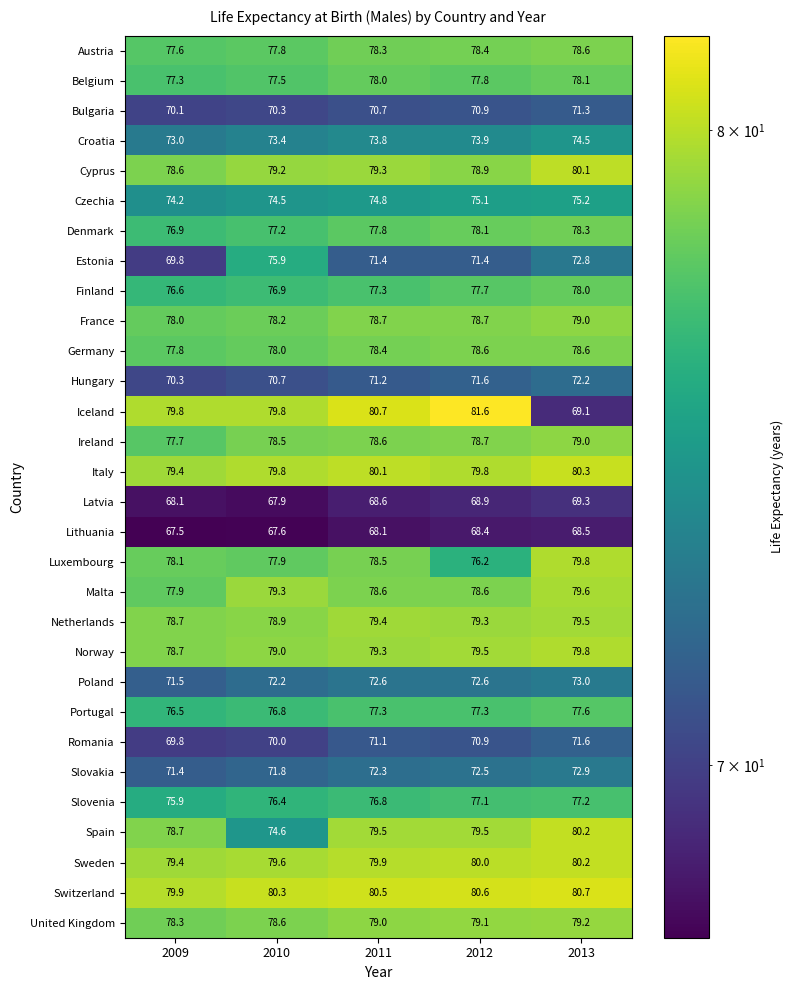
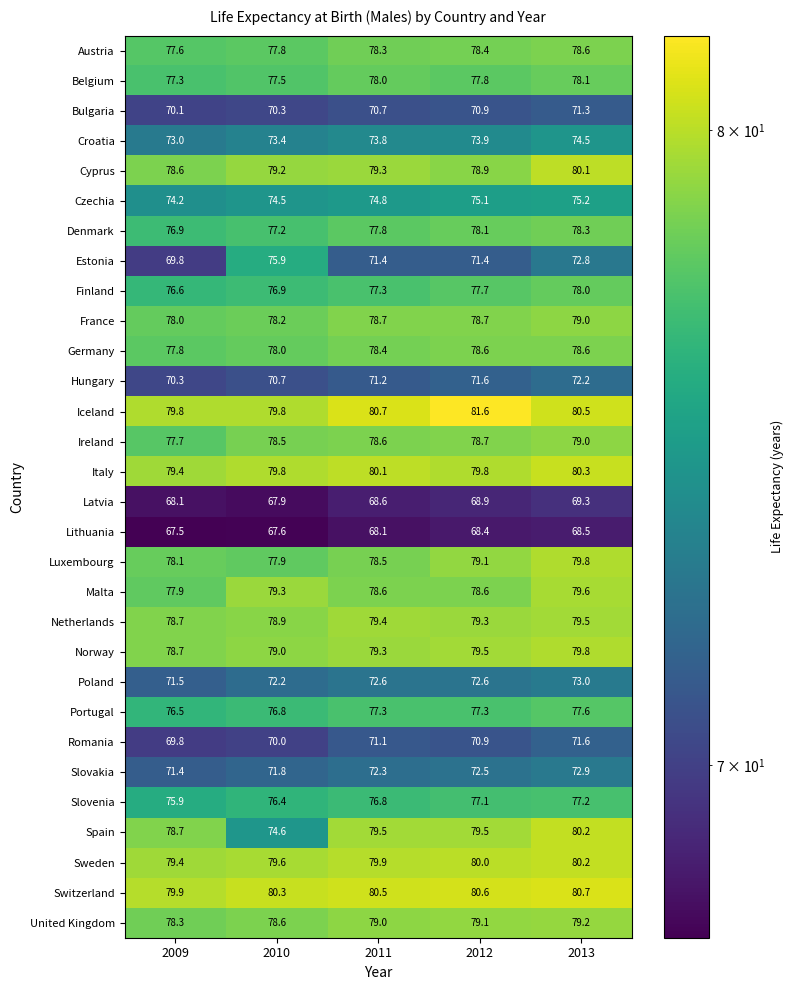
Iceland, 2013: 69.1 -> 80.5
Luxembourg, 2012: 76.2 -> 79.1
